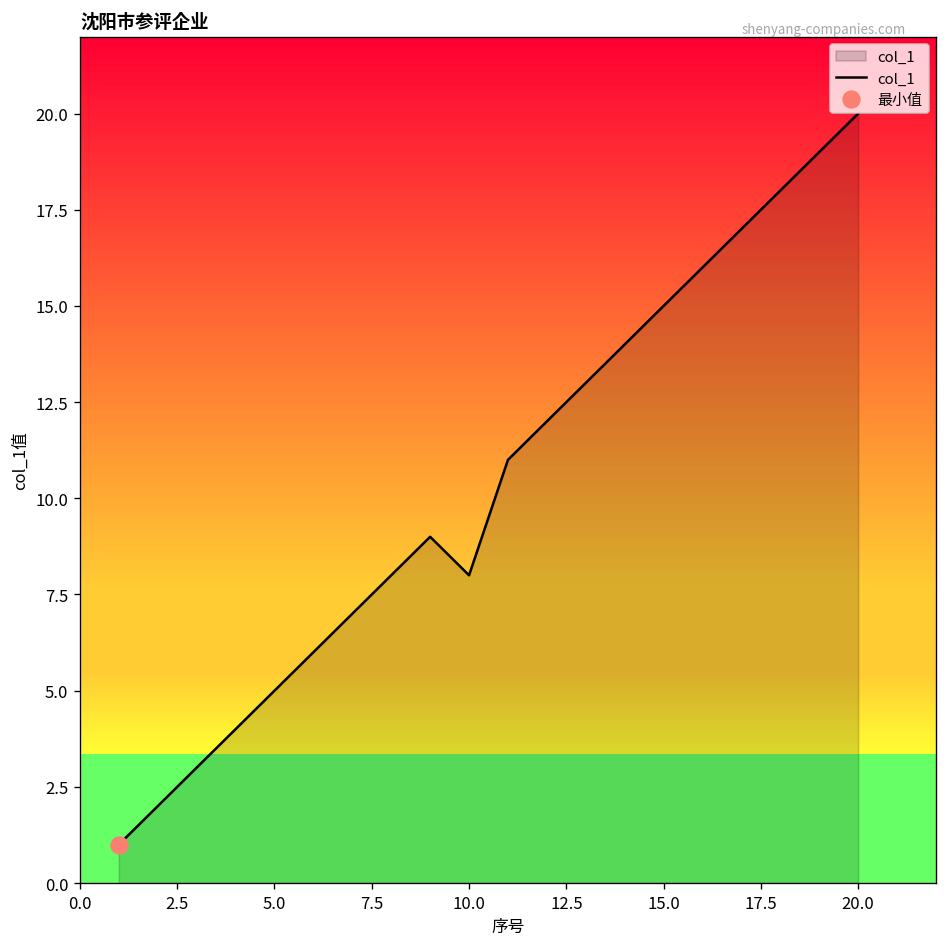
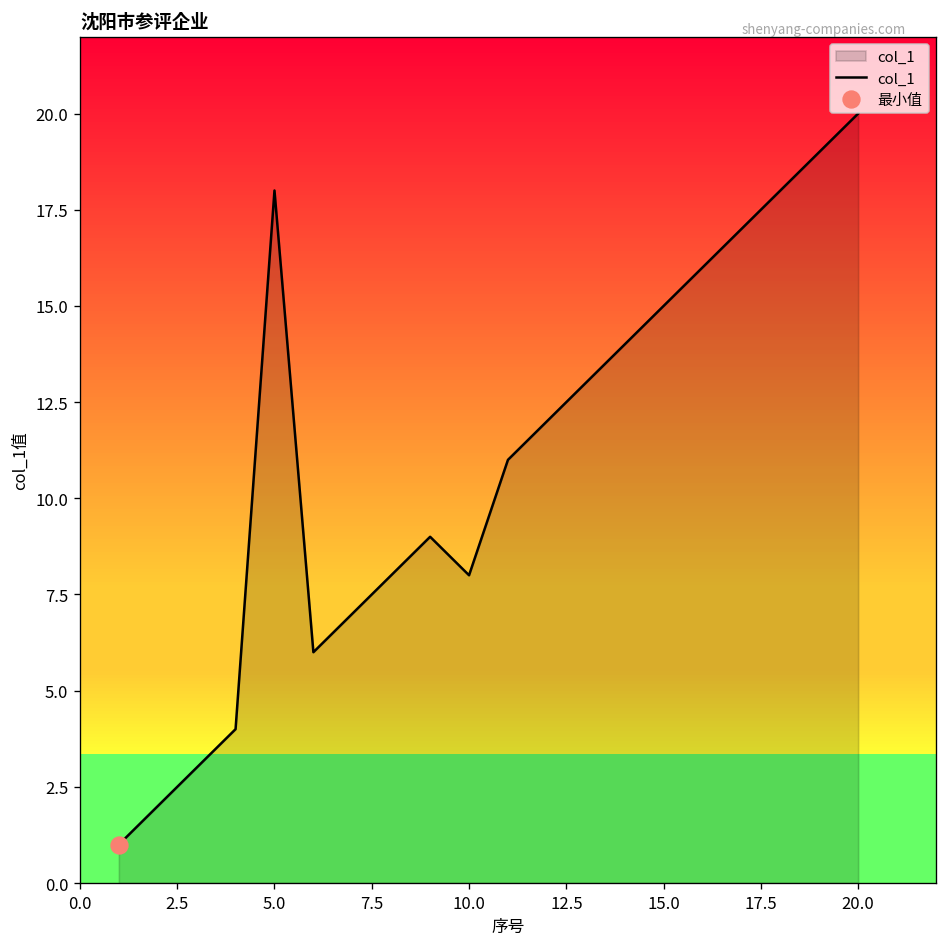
col_1, 5.0: 5 -> 18
